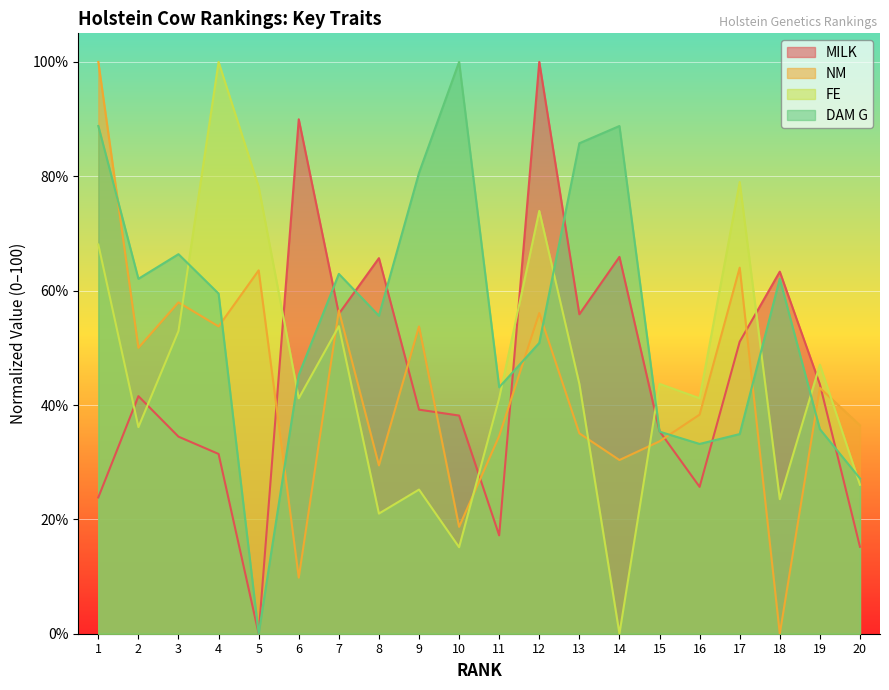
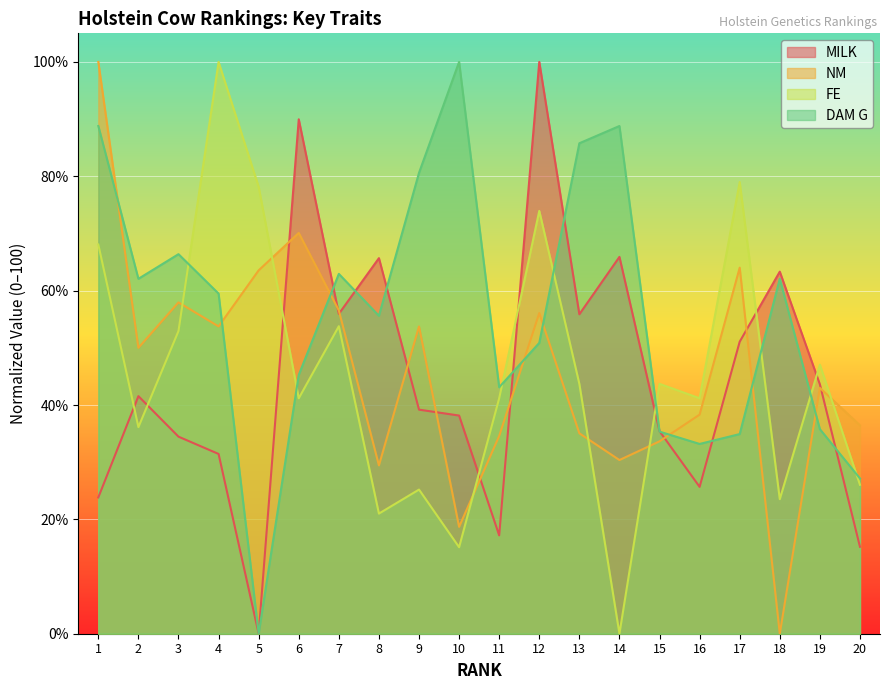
NM, 6: 10% -> 70%
